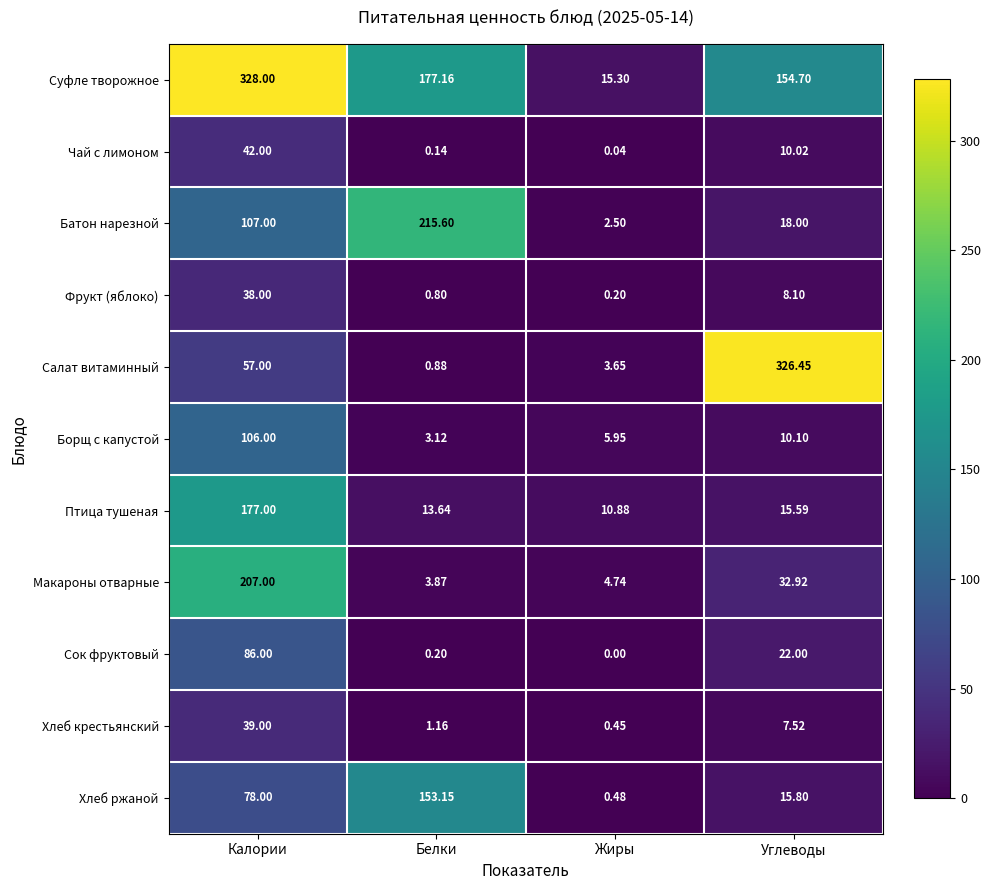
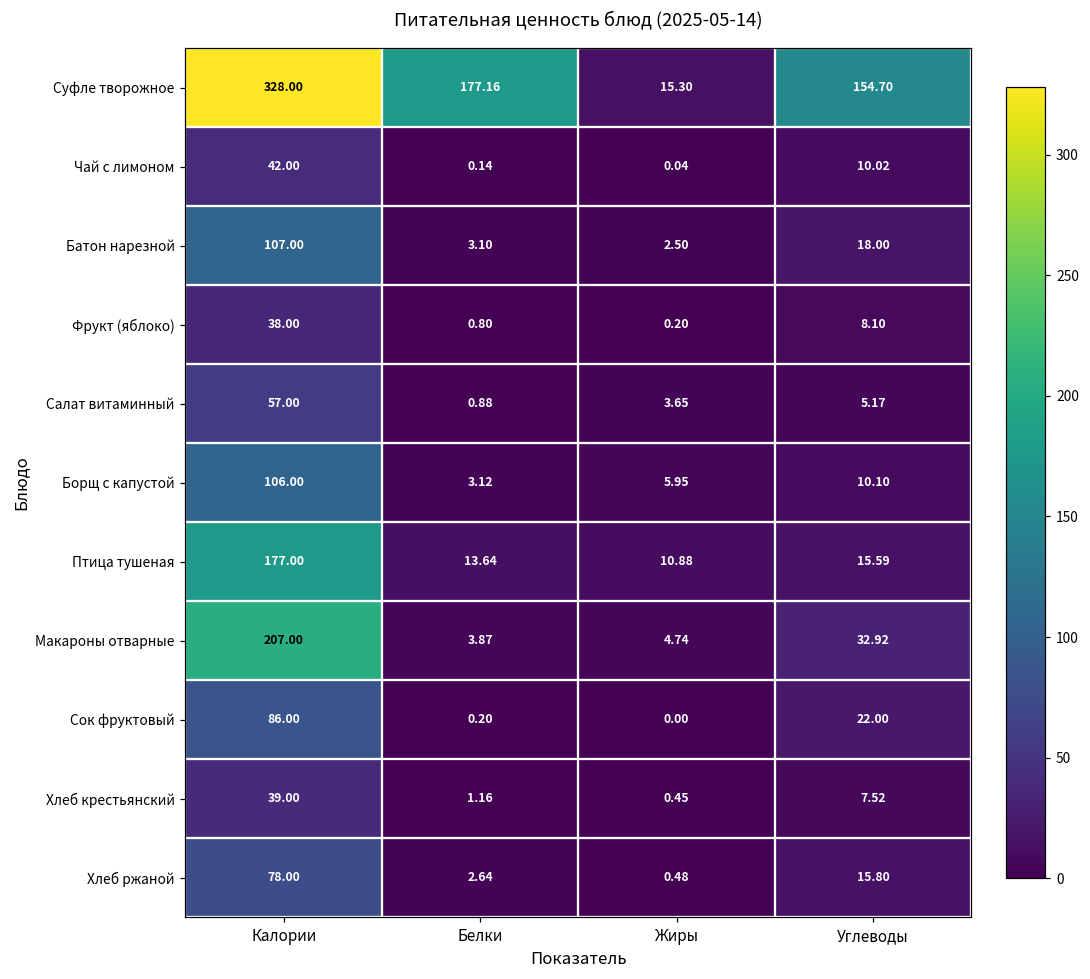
Батон нарезной, Белки: 215.60 -> 3.10
Салат витаминный, Углеводы: 326.45 -> 5.17
Хлеб ржаной, Белки: 153.15 -> 2.64
